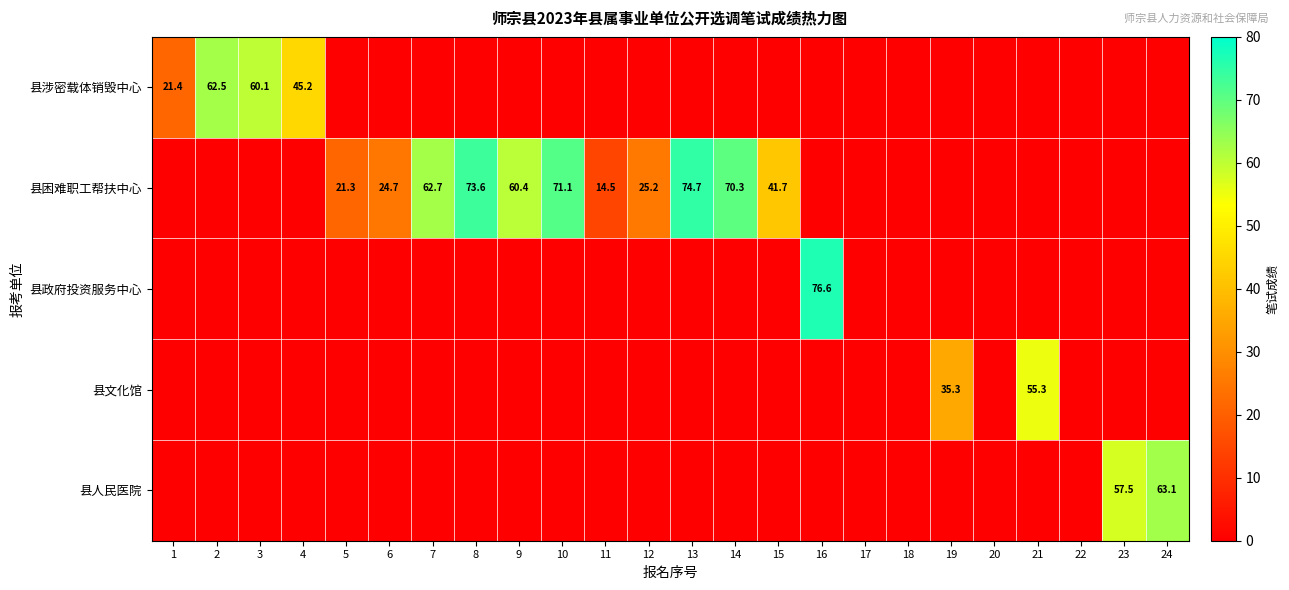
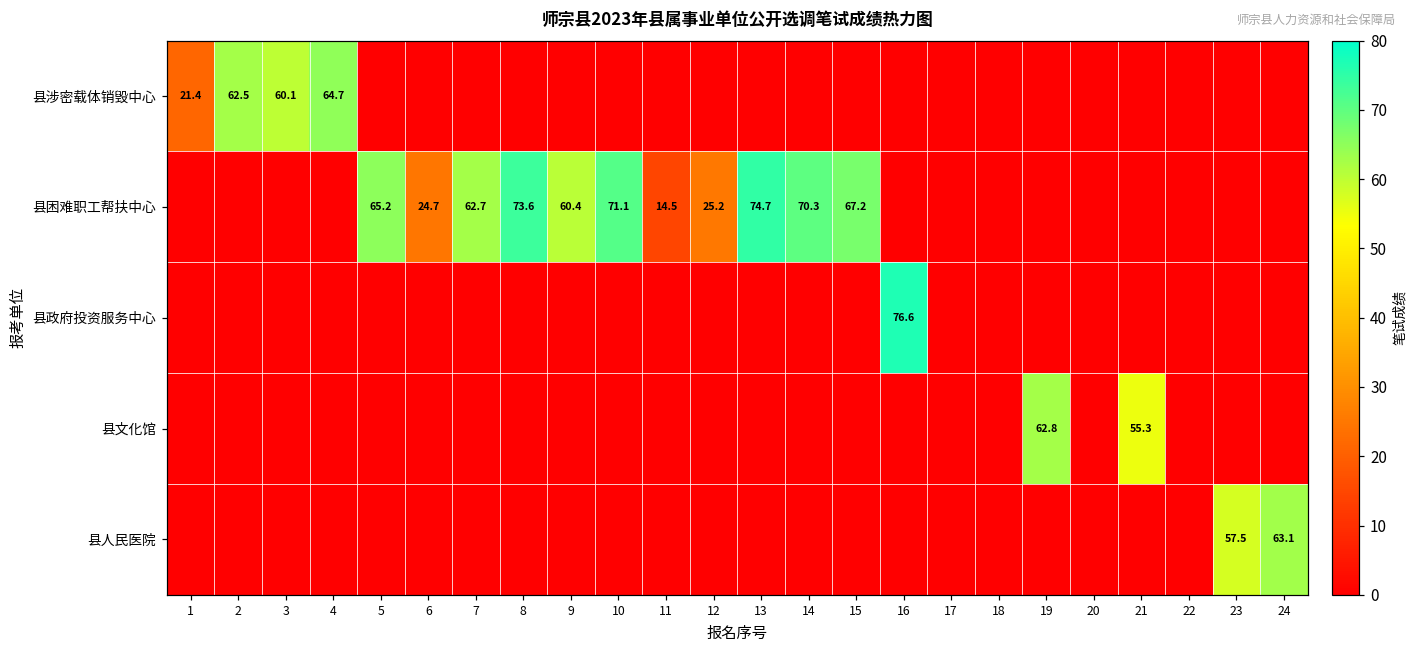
县涉密载体销毁中心, 4: 45.2 -> 64.7
县困难职工帮扶中心, 5: 21.3 -> 65.2
县困难职工帮扶中心, 15: 41.7 -> 67.2
县文化馆, 19: 35.3 -> 62.8
